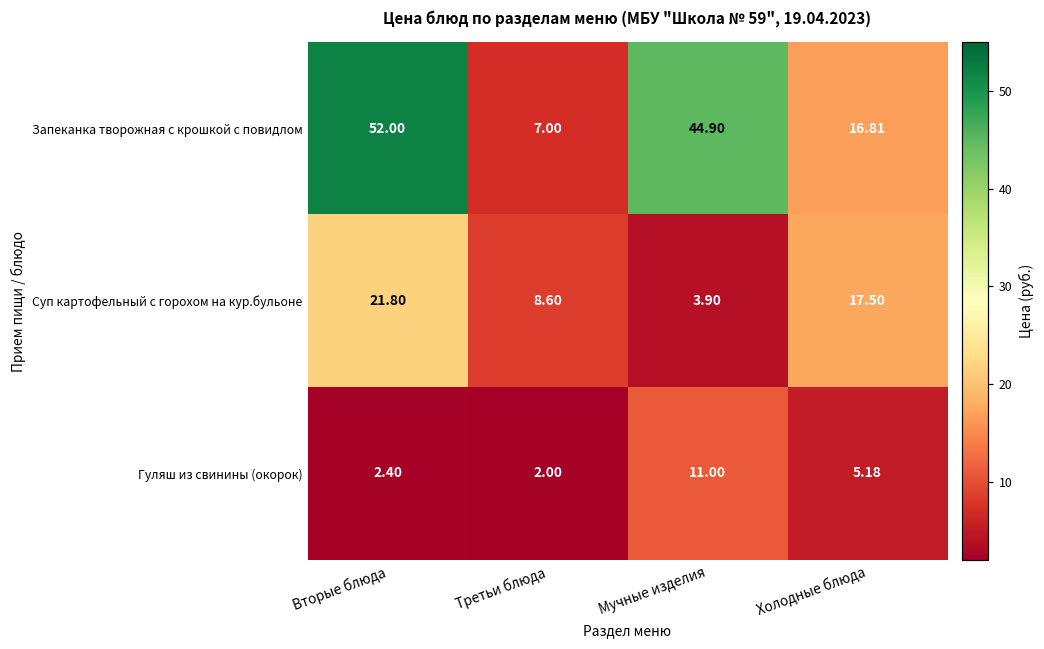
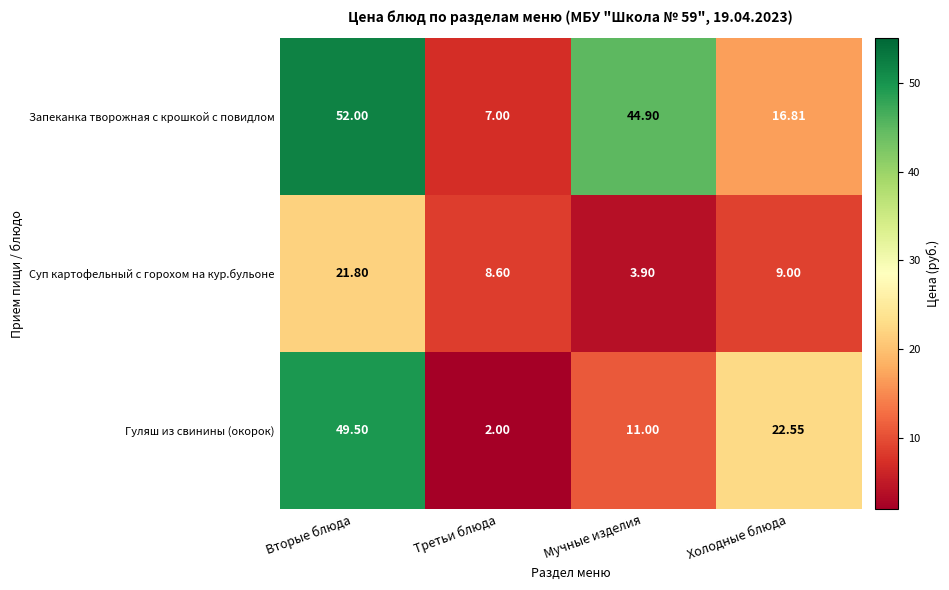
Суп картофельный с горохом на кур.бульоне, Холодные блюда: 17.50 -> 9.00
Гуляш из свинины (окорок), Вторые блюда: 2.40 -> 49.50
Гуляш из свинины (окорок), Холодные блюда: 5.18 -> 22.55
